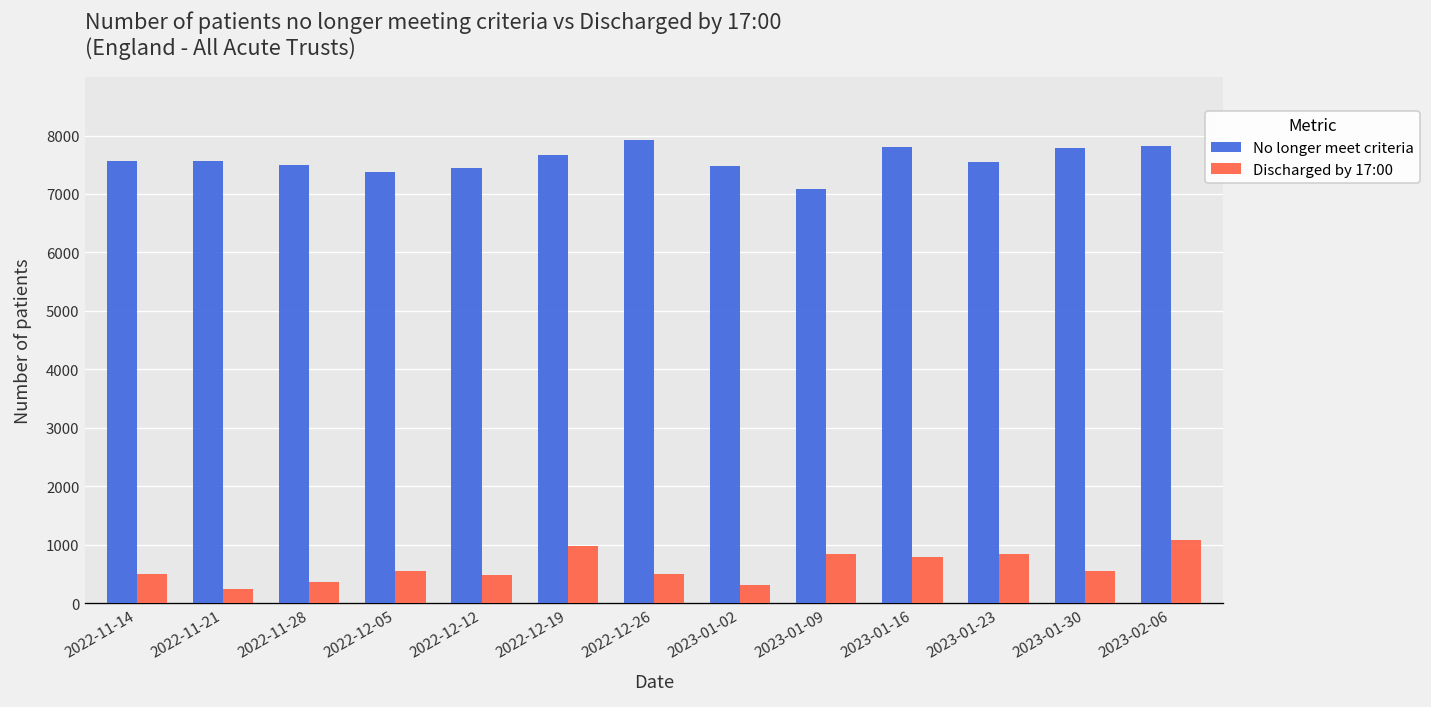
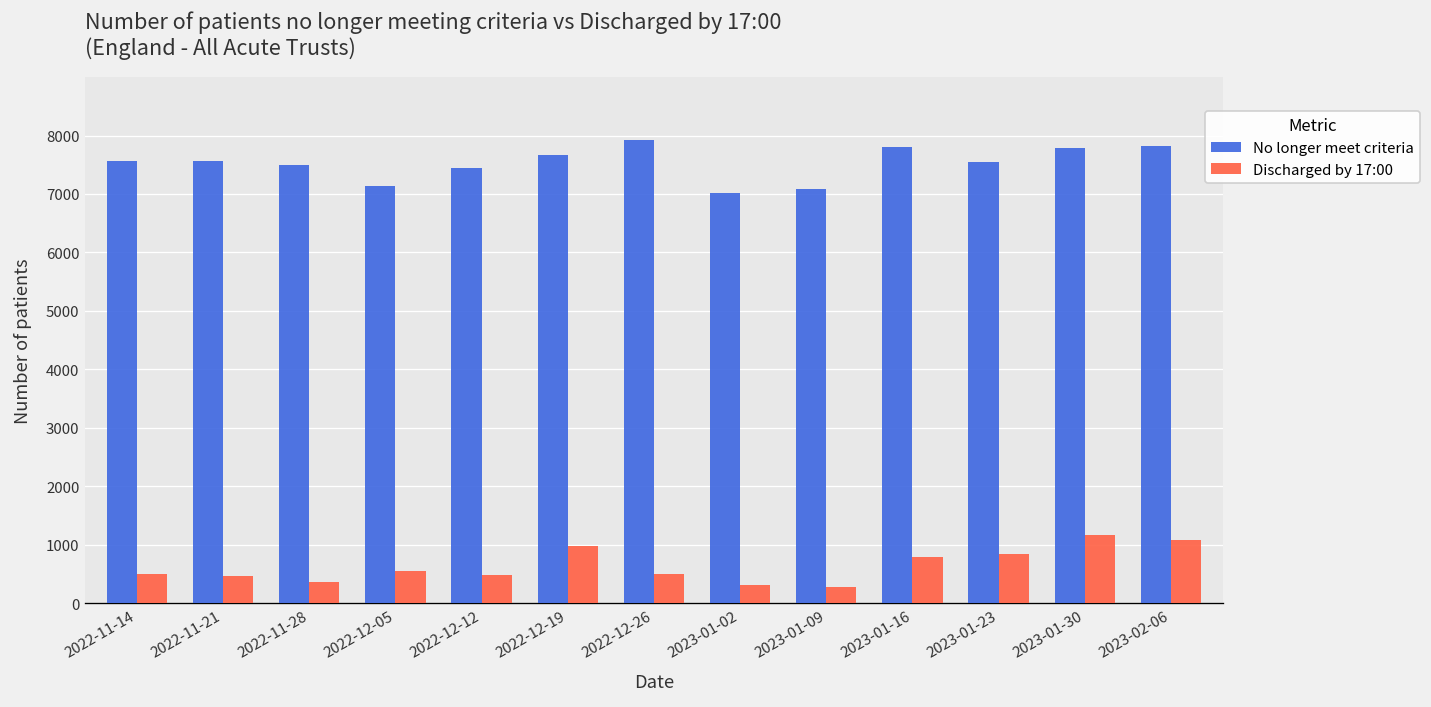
Discharged by 17:00, 2022-11-21: 200 -> 500
No longer meet criteria, 2022-12-05: 7400 -> 7100
No longer meet criteria, 2023-01-02: 7500 -> 7000
Discharged by 17:00, 2023-01-09: 800 -> 300
Discharged by 17:00, 2023-01-30: 600 -> 1200
